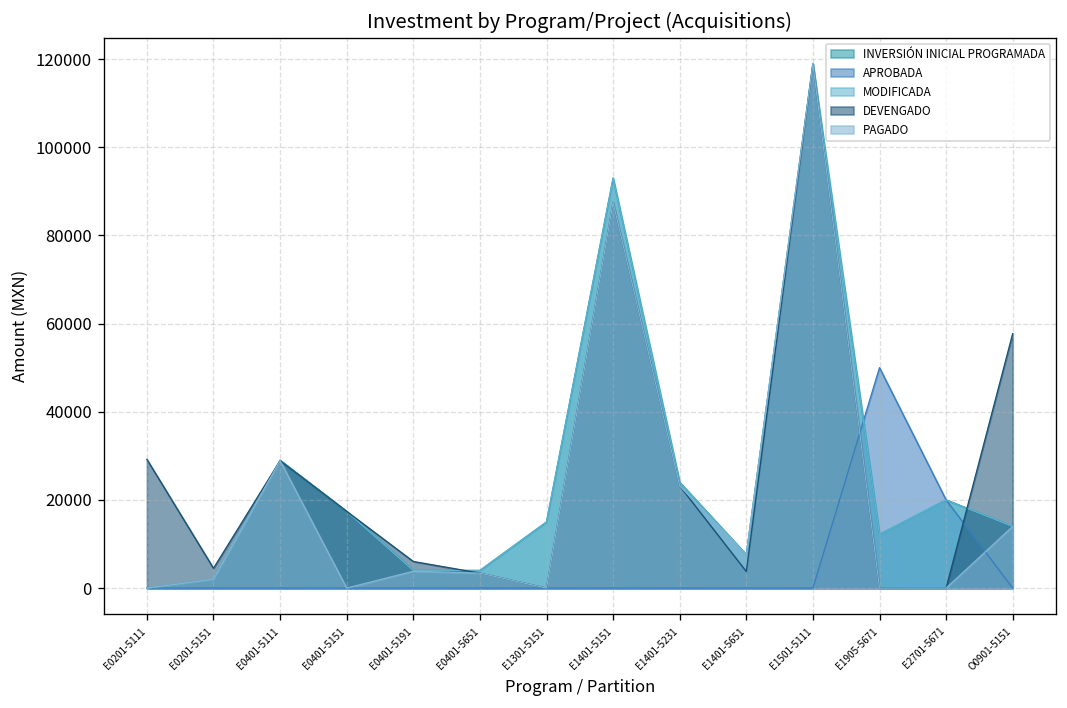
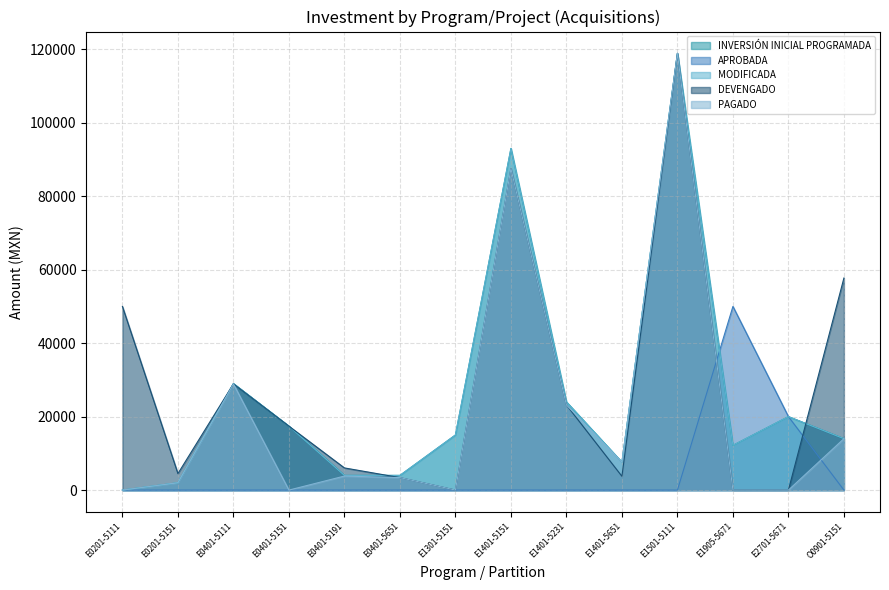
DEVENGADO, E0201-5111: 29000 -> 50000
